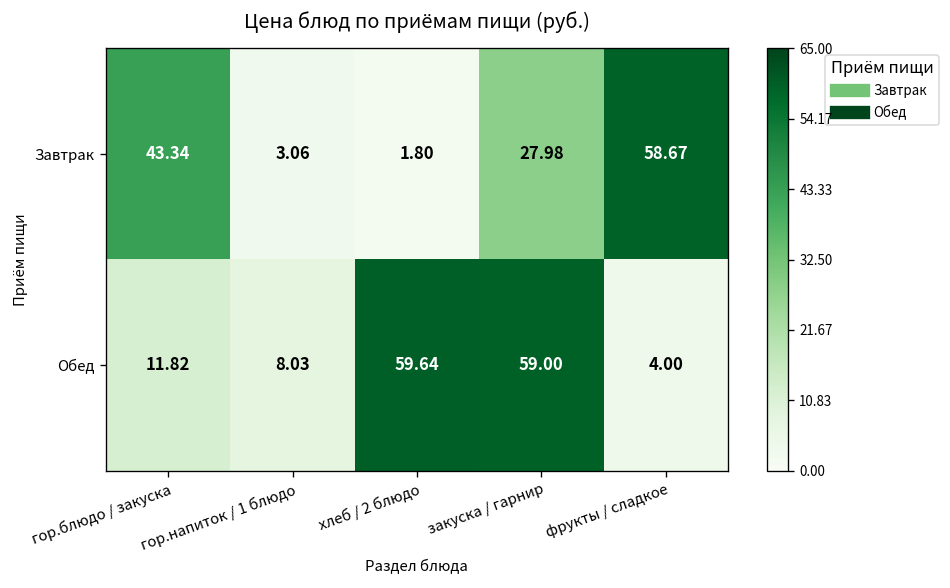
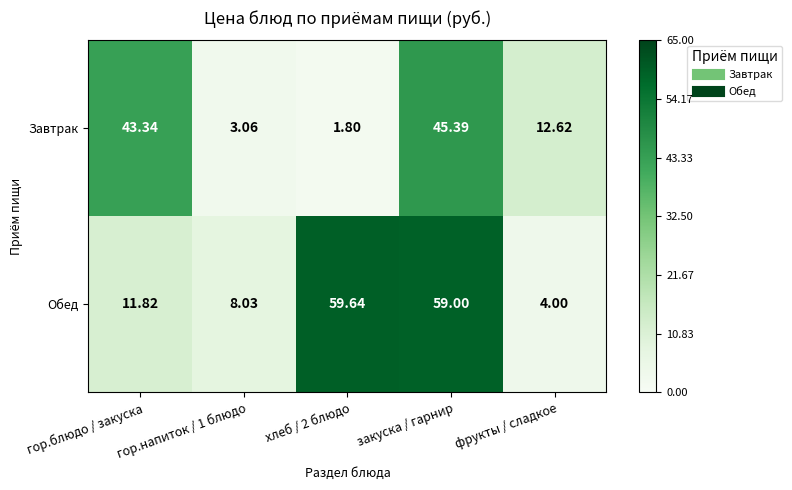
Завтрак, закуска / гарнир: 27.98 -> 45.39
Завтрак, фрукты / сладкое: 58.67 -> 12.62
